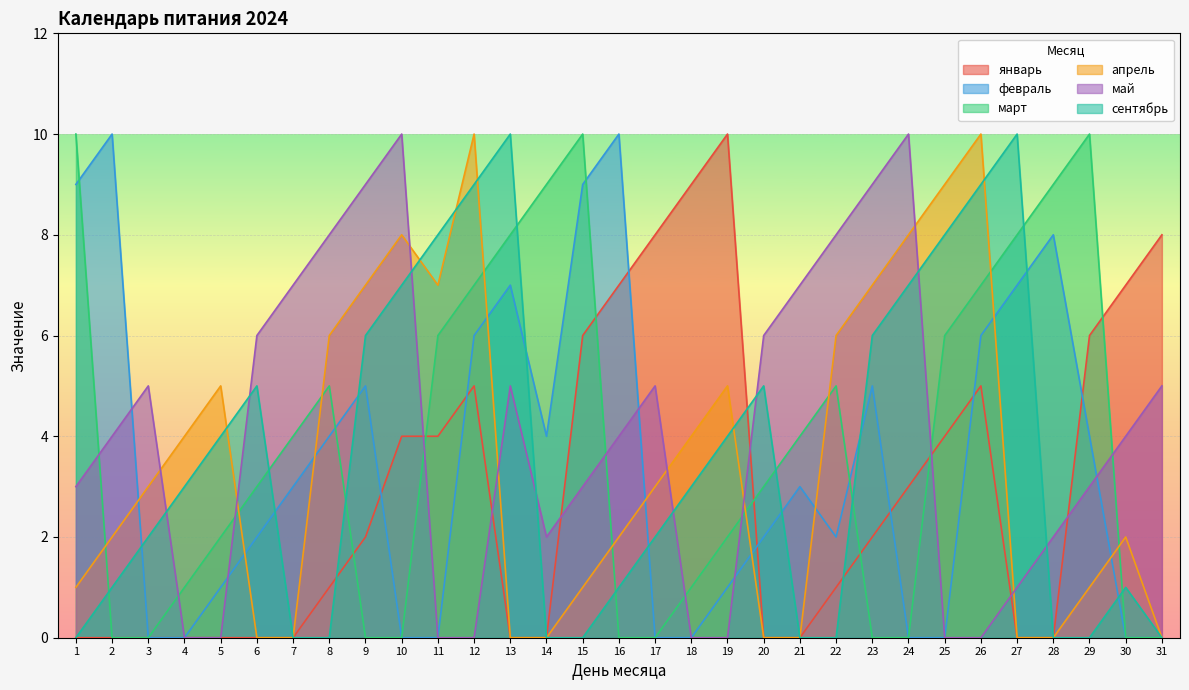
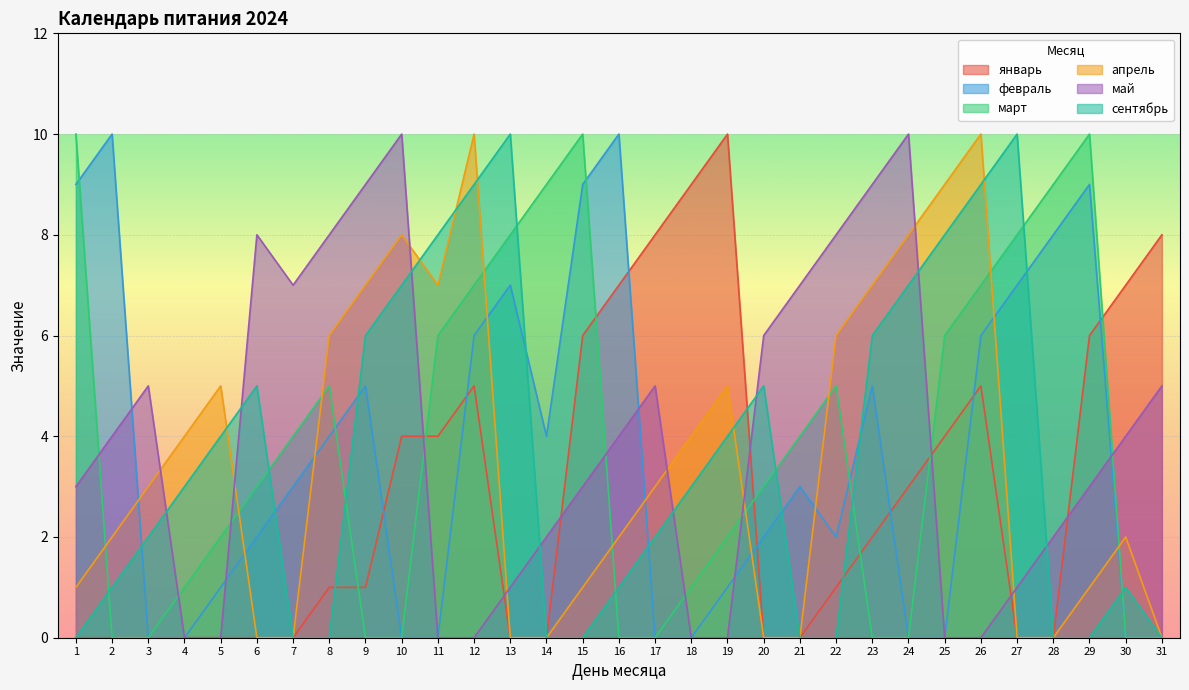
май, 6: 6 -> 8
январь, 9: 2 -> 1
май, 13: 5 -> 1
февраль, 29: 4 -> 9
